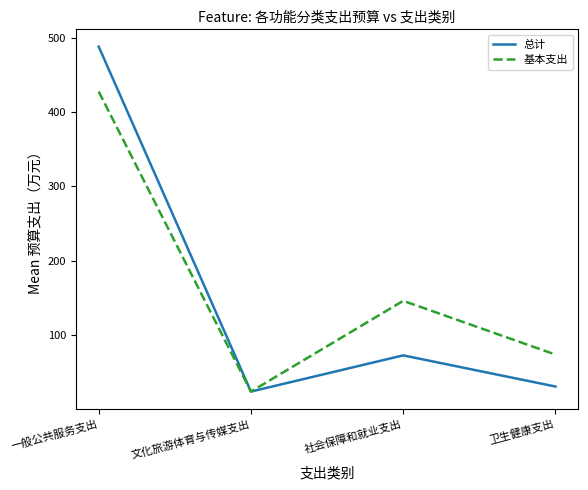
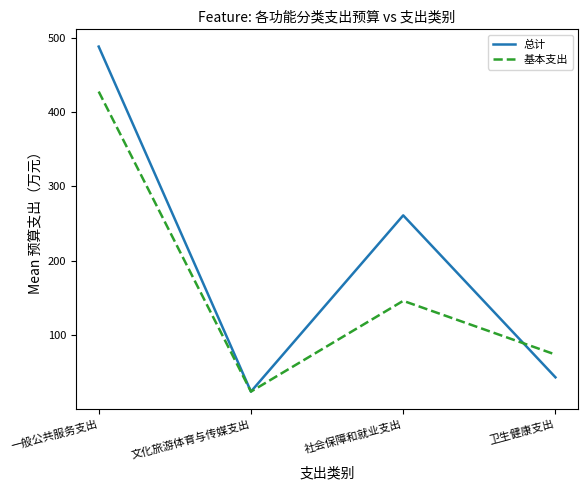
总计, 社会保障和就业支出: 70 -> 260
总计, 卫生健康支出: 30 -> 40
